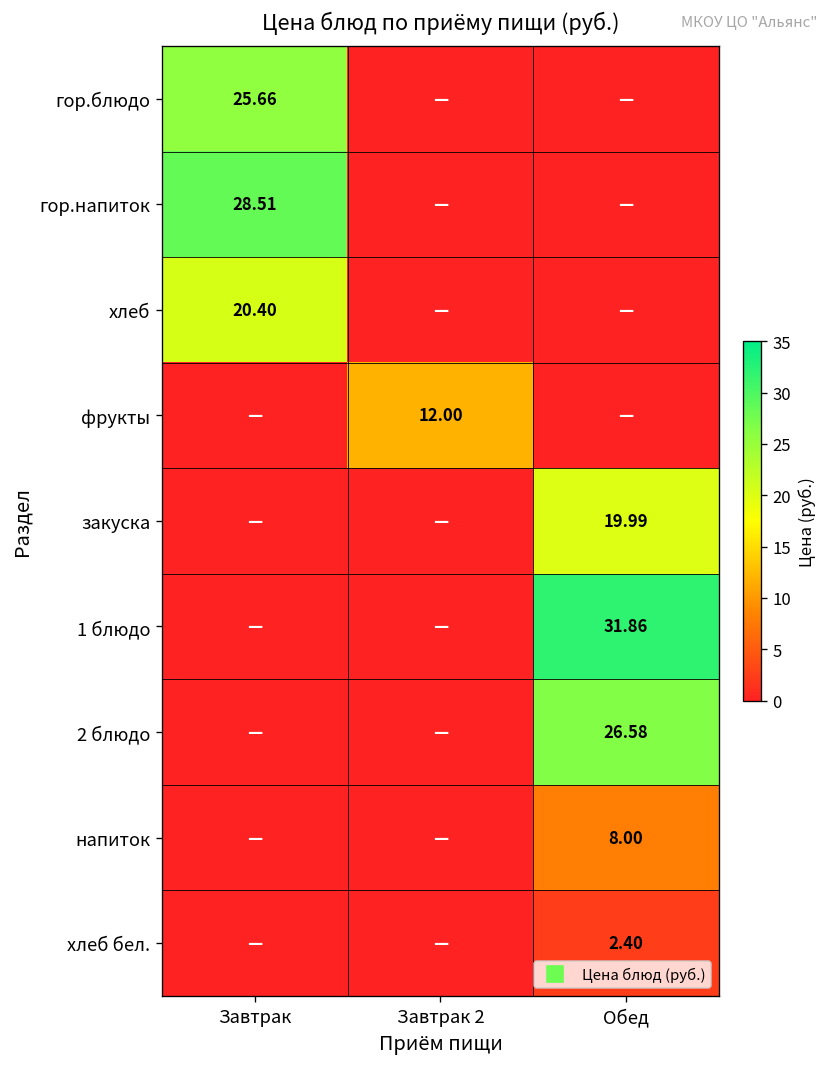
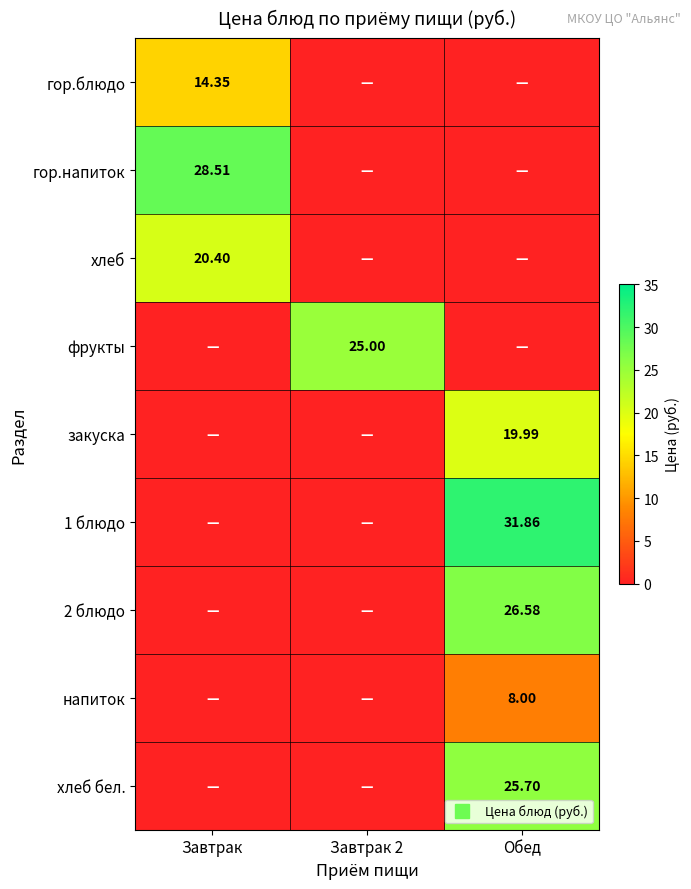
гор.блюдо, Завтрак: 25.66 -> 14.35
фрукты, Завтрак 2: 12.00 -> 25.00
хлеб бел., Обед: 2.40 -> 25.70
